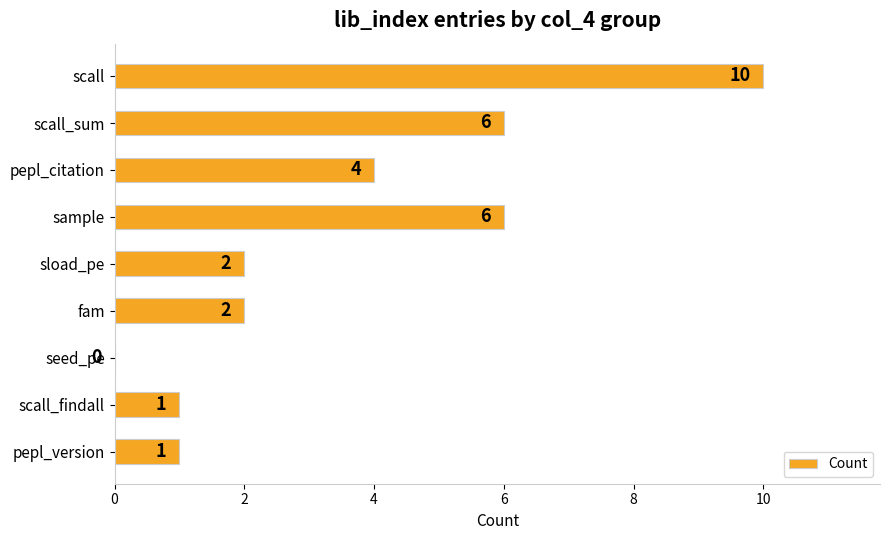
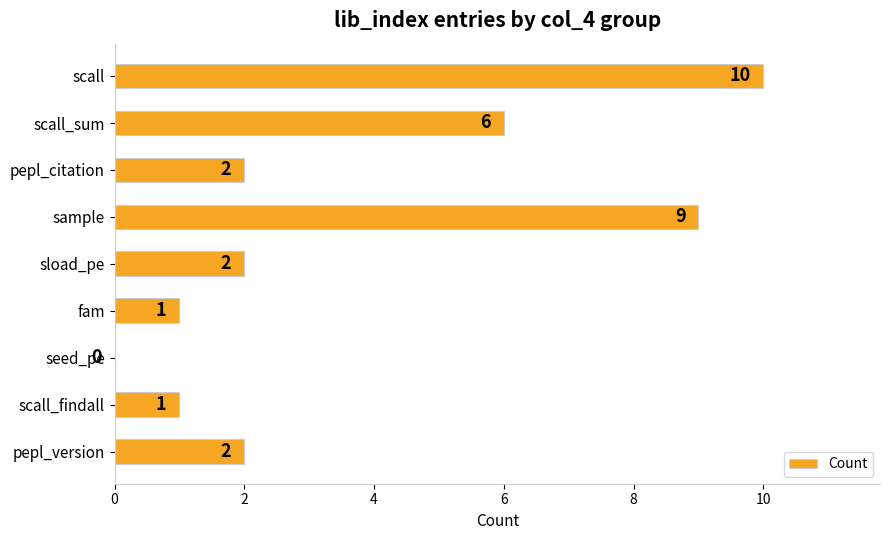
pepl_citation: 4 -> 2
sample: 6 -> 9
fam: 2 -> 1
pepl_version: 1 -> 2
